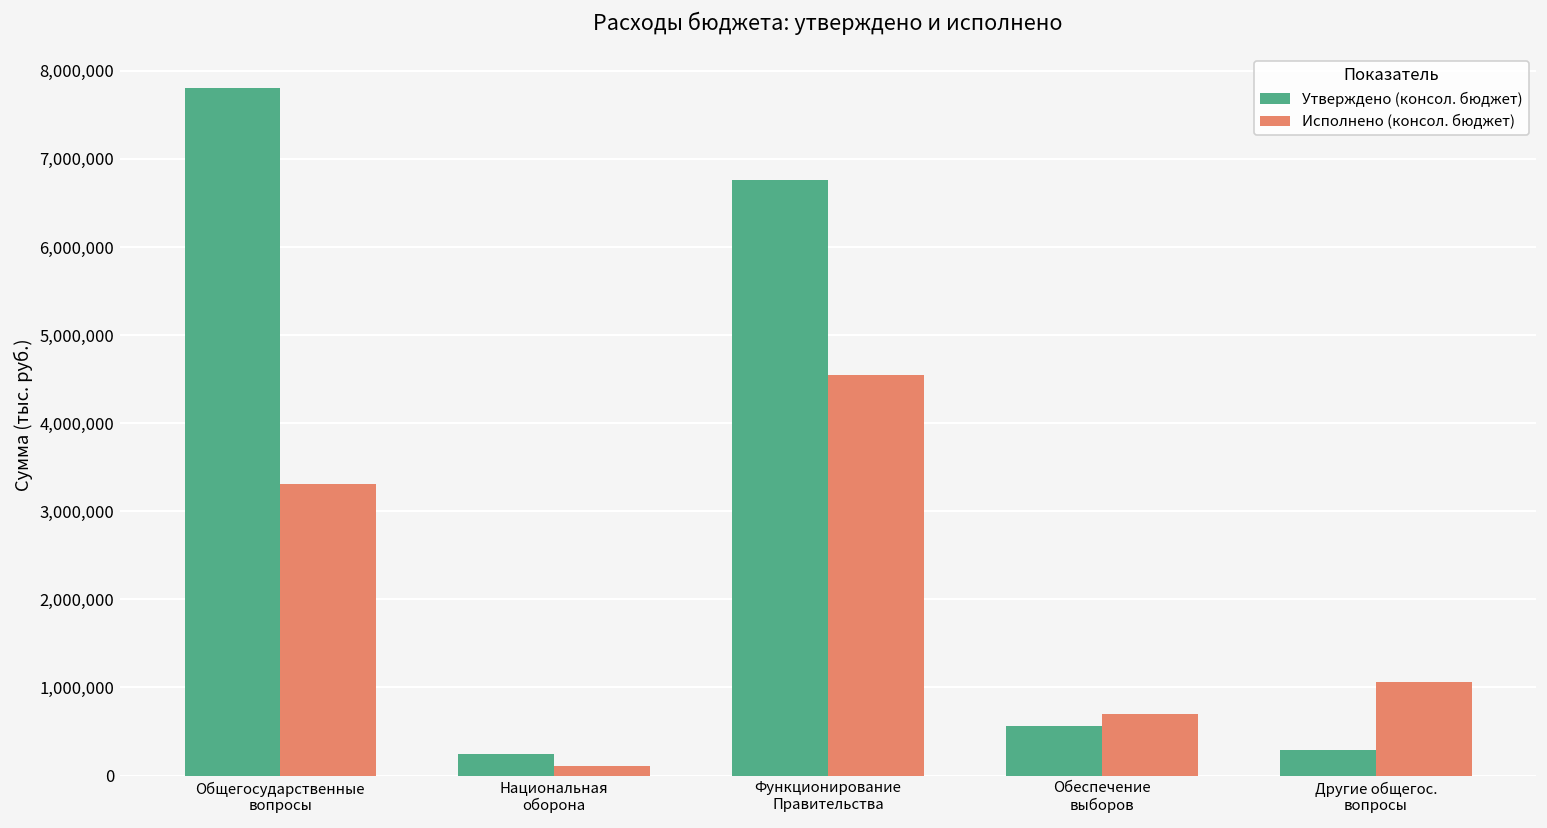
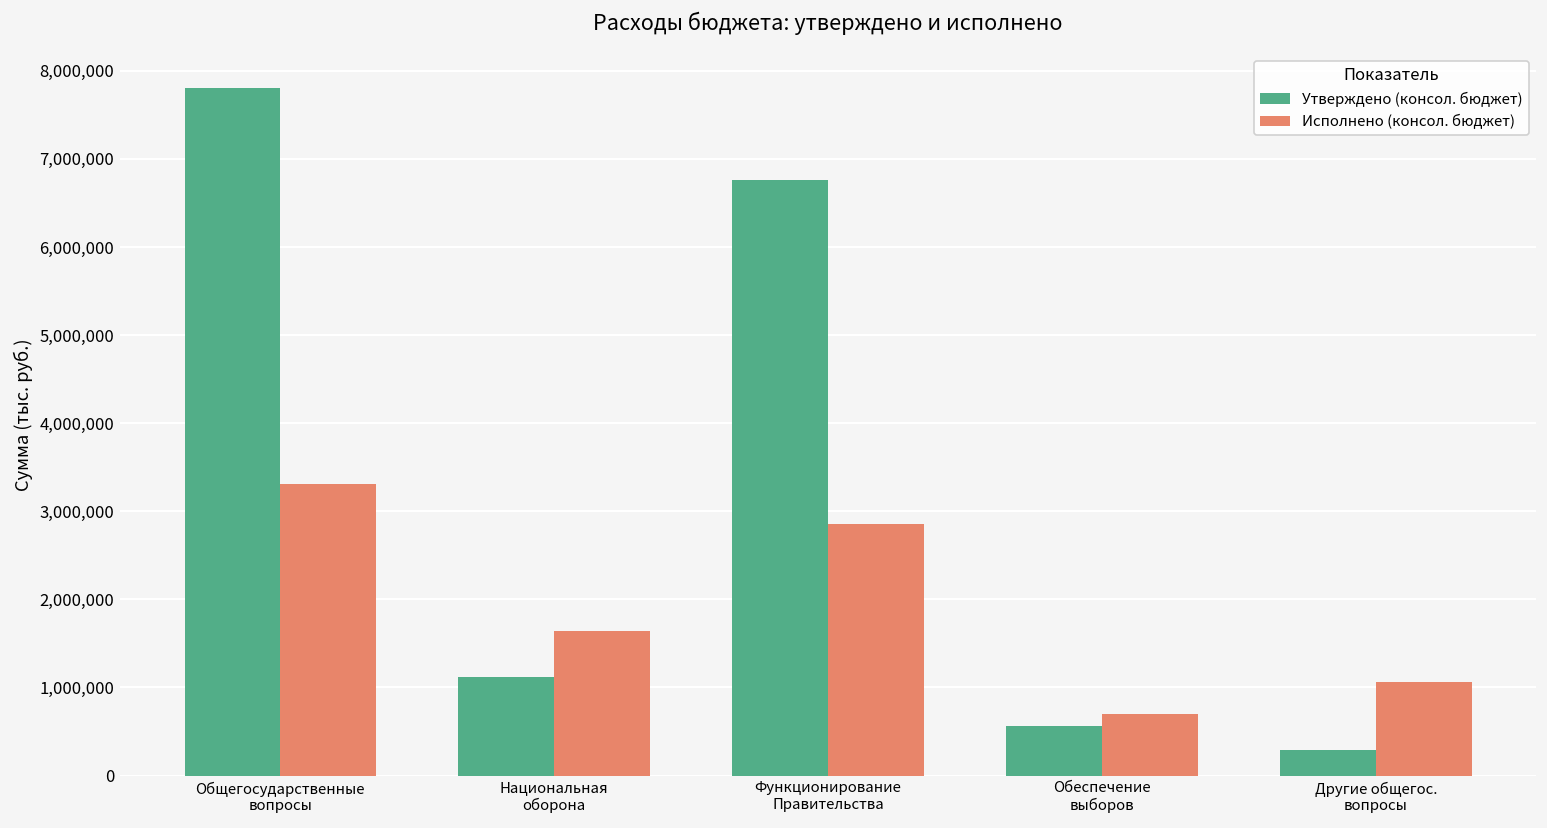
Утверждено (консол. бюджет), Национальная оборона: 200,000 -> 1,100,000
Исполнено (консол. бюджет), Национальная оборона: 100,000 -> 1,600,000
Исполнено (консол. бюджет), Функционирование Правительства: 4,500,000 -> 2,900,000
